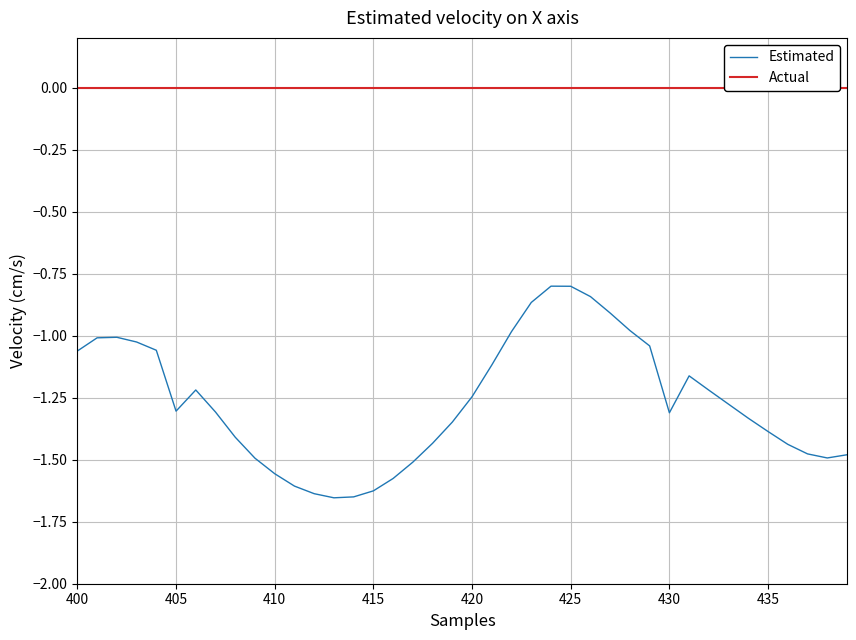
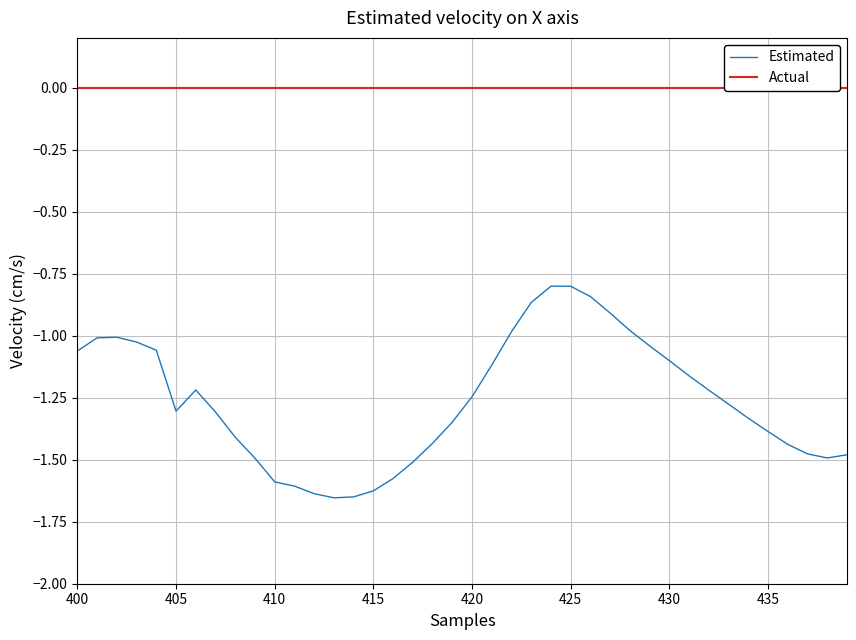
Estimated, 410: -1.56 -> -1.59
Estimated, 430: -1.31 -> -1.10
